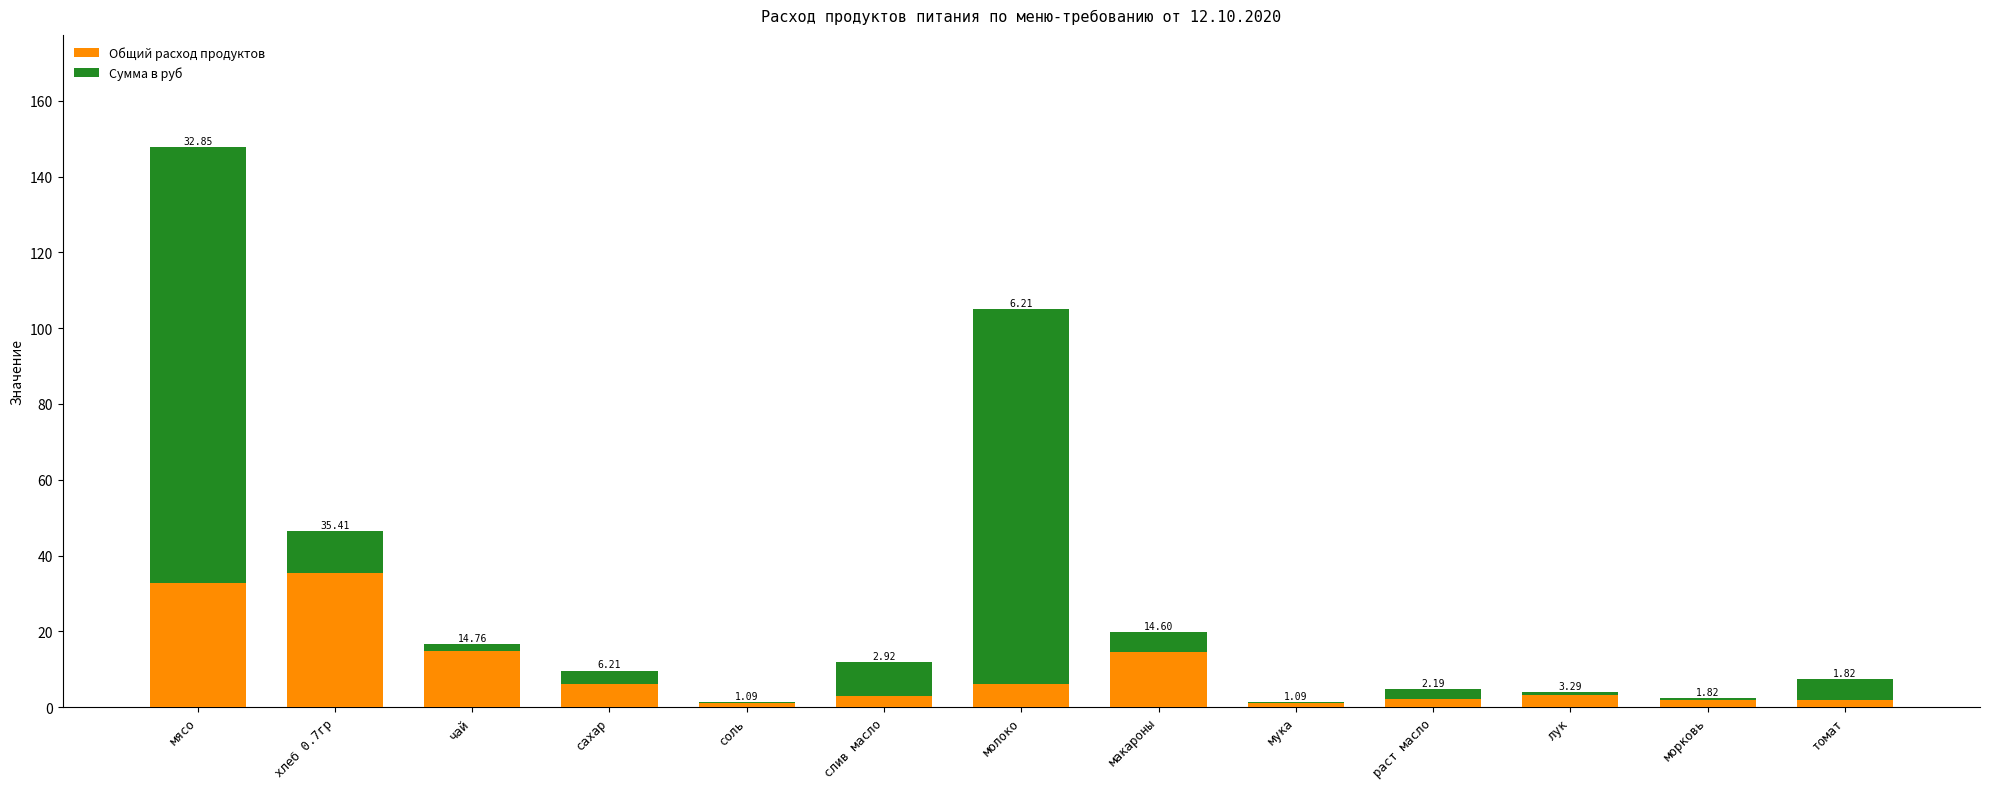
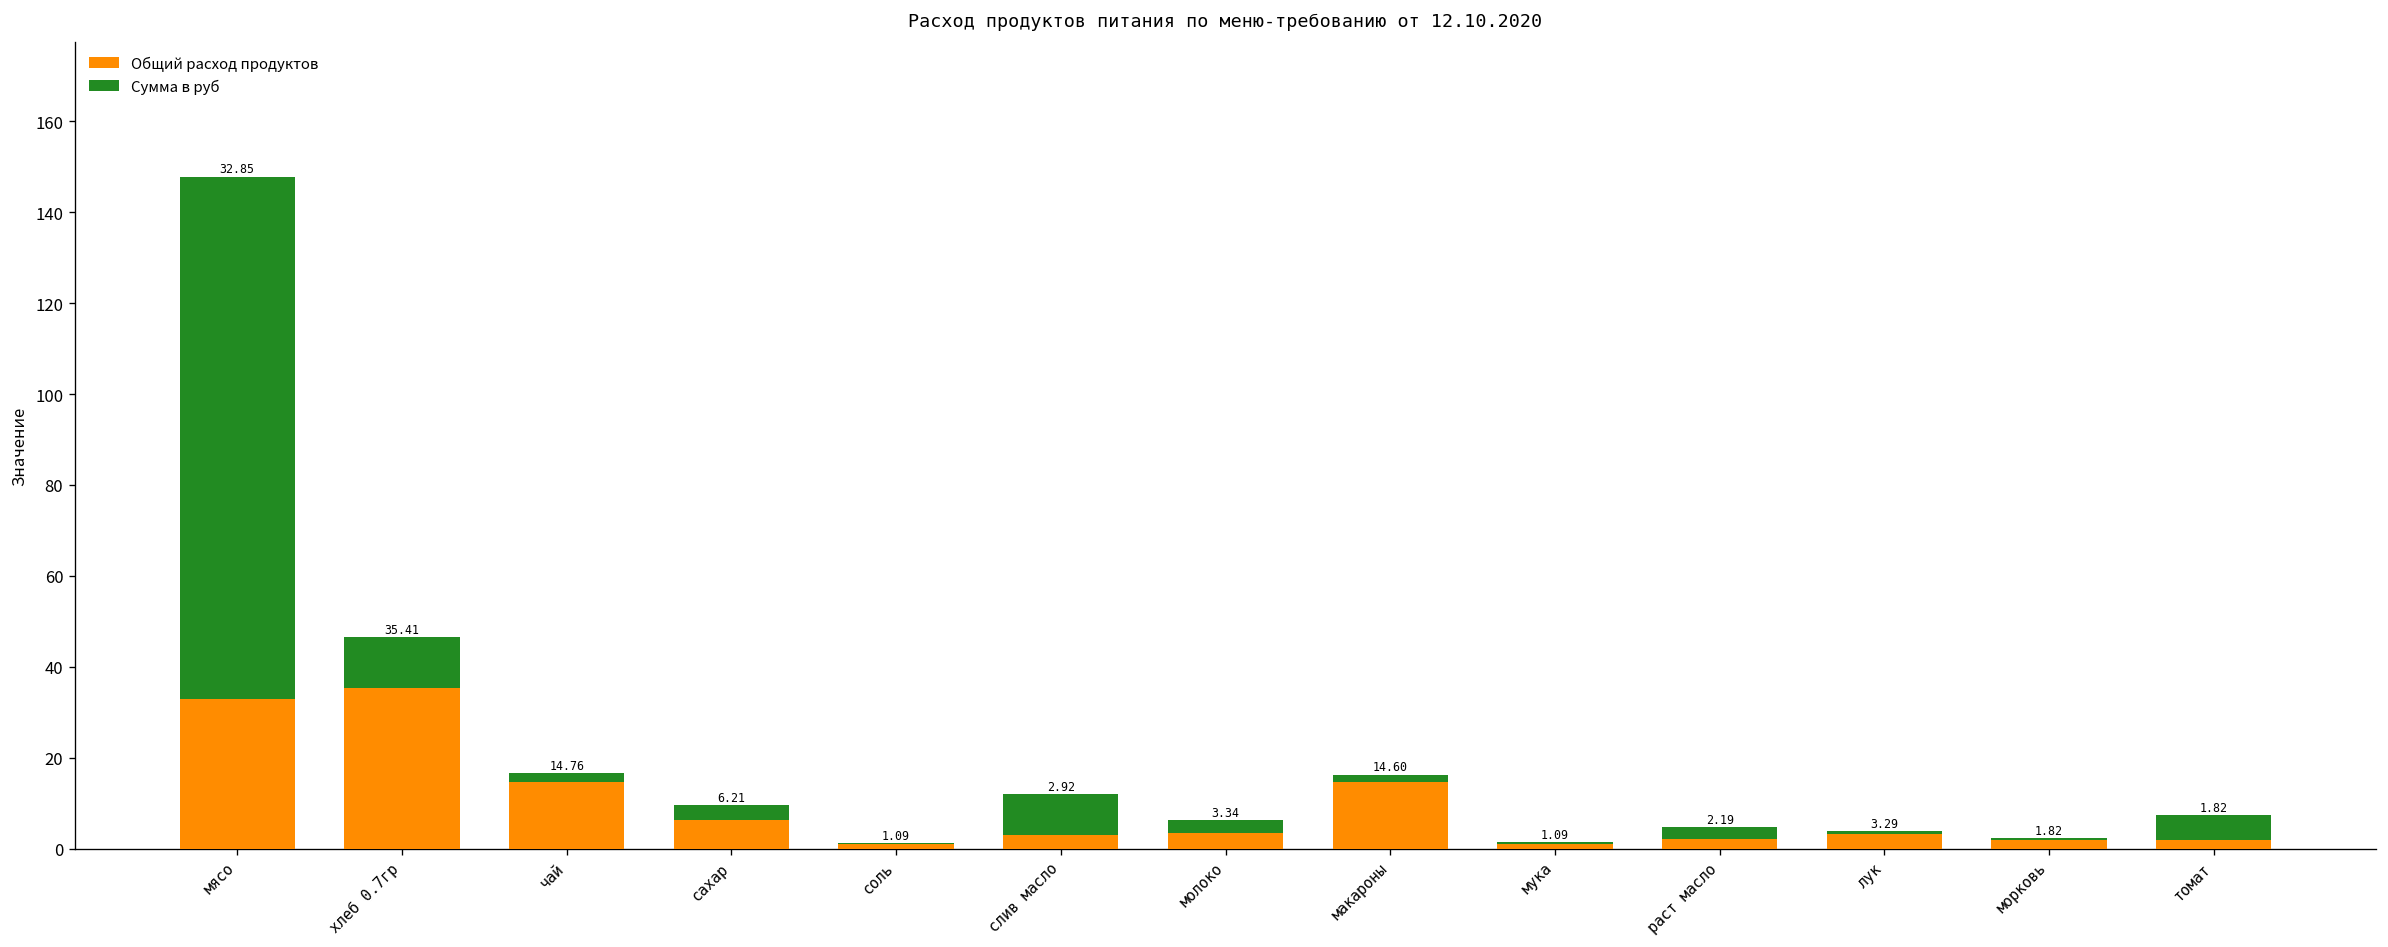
Общий расход продуктов, молоко: 6.21 -> 3.34
Сумма в руб, молоко: 99 -> 3
Сумма в руб, макароны: 5 -> 2
